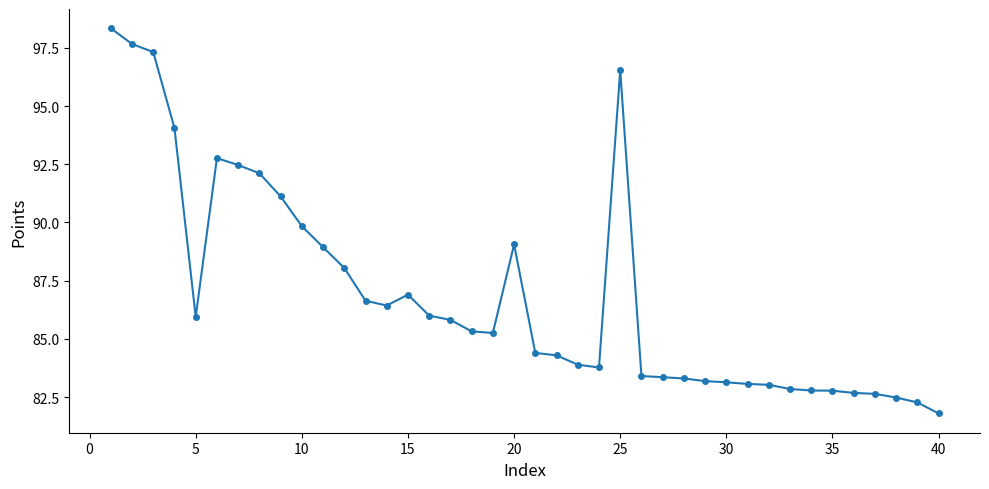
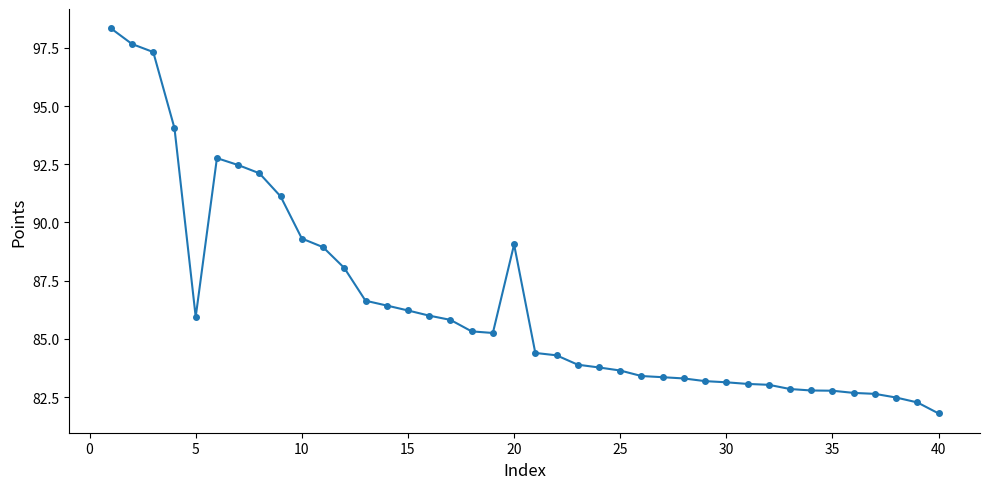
10: 89.8 -> 89.3
15: 86.9 -> 86.2
25: 96.5 -> 83.6
